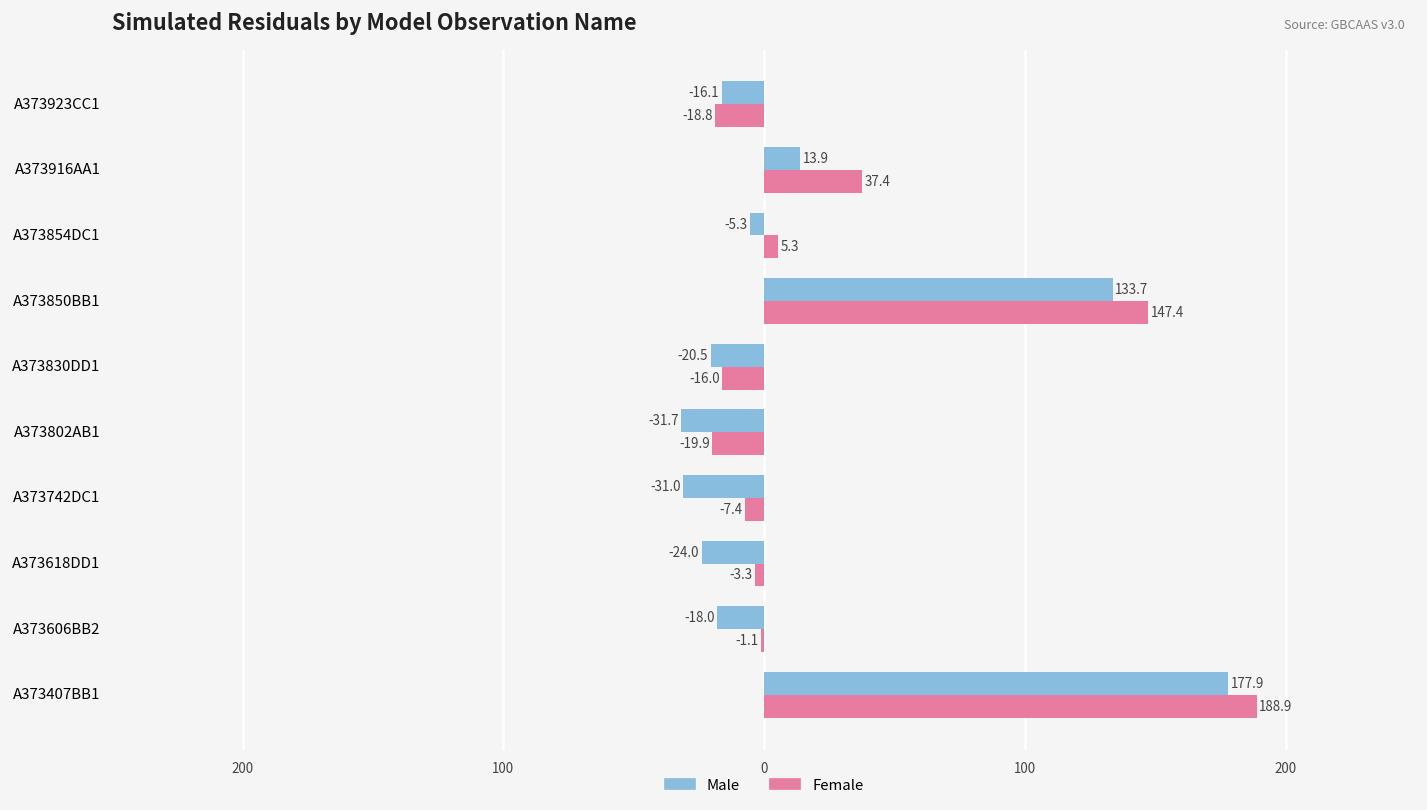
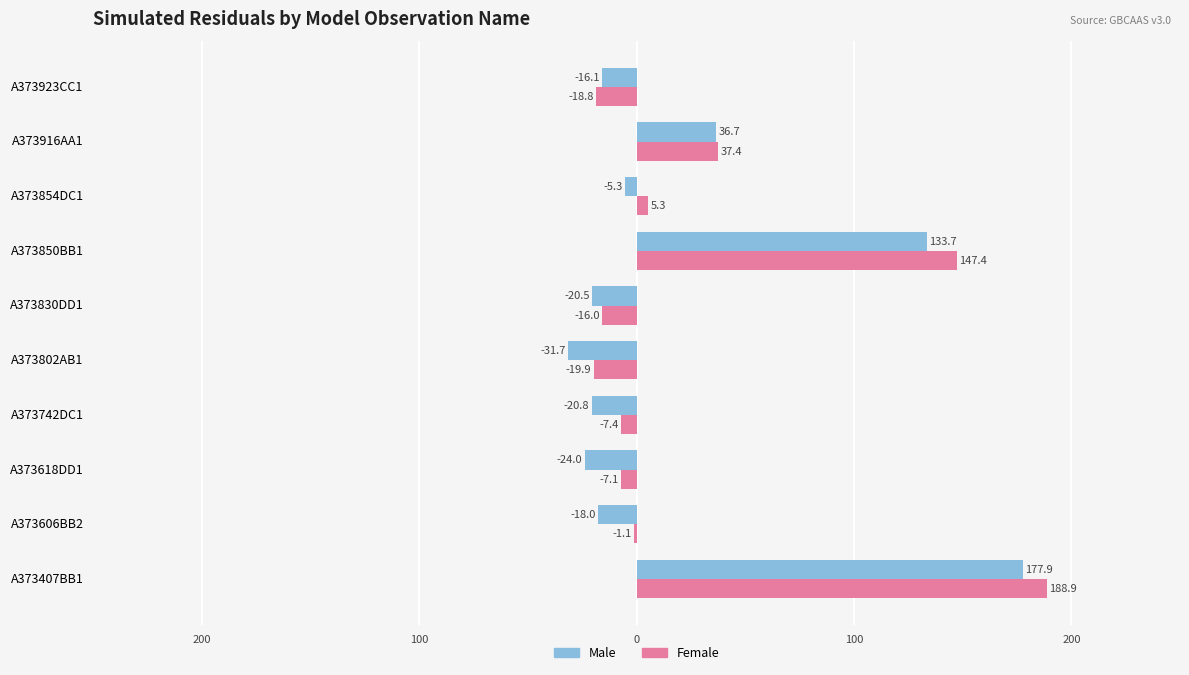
Male, A373916AA1: 13.9 -> 36.7
Male, A373742DC1: -31.0 -> -20.8
Female, A373618DD1: -3.3 -> -7.1
